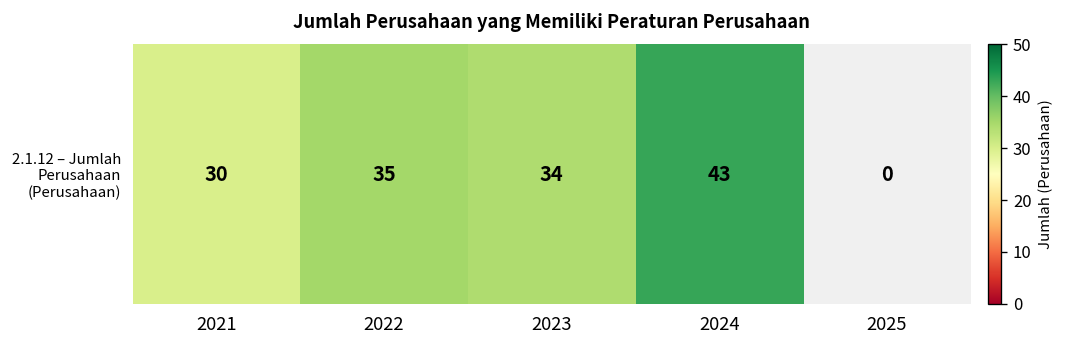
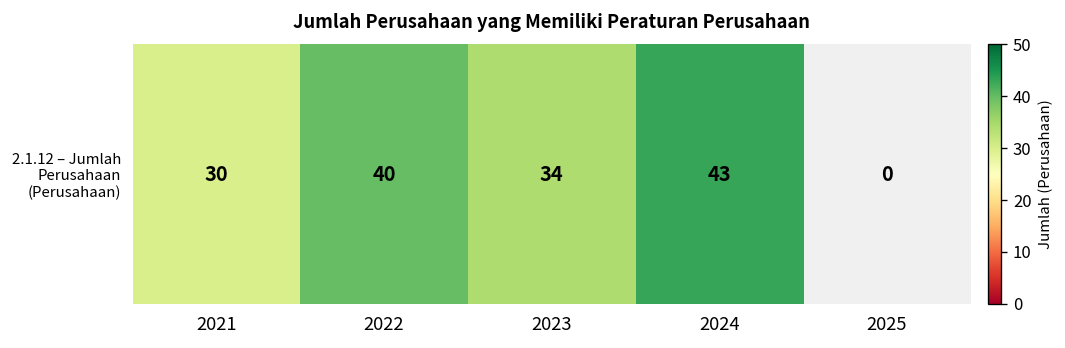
2.1.12 – Jumlah Perusahaan (Perusahaan), 2022: 35 -> 40
